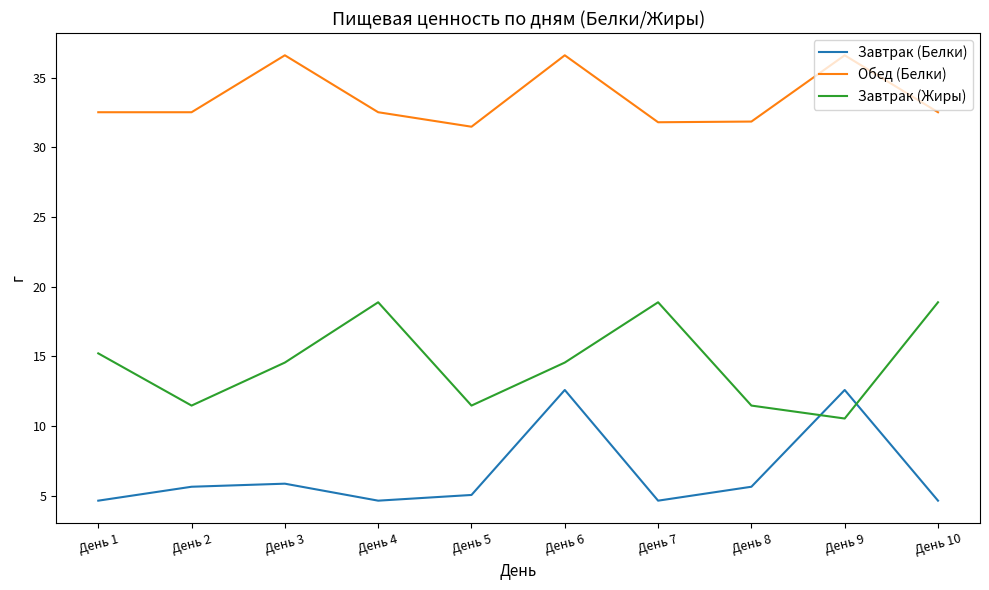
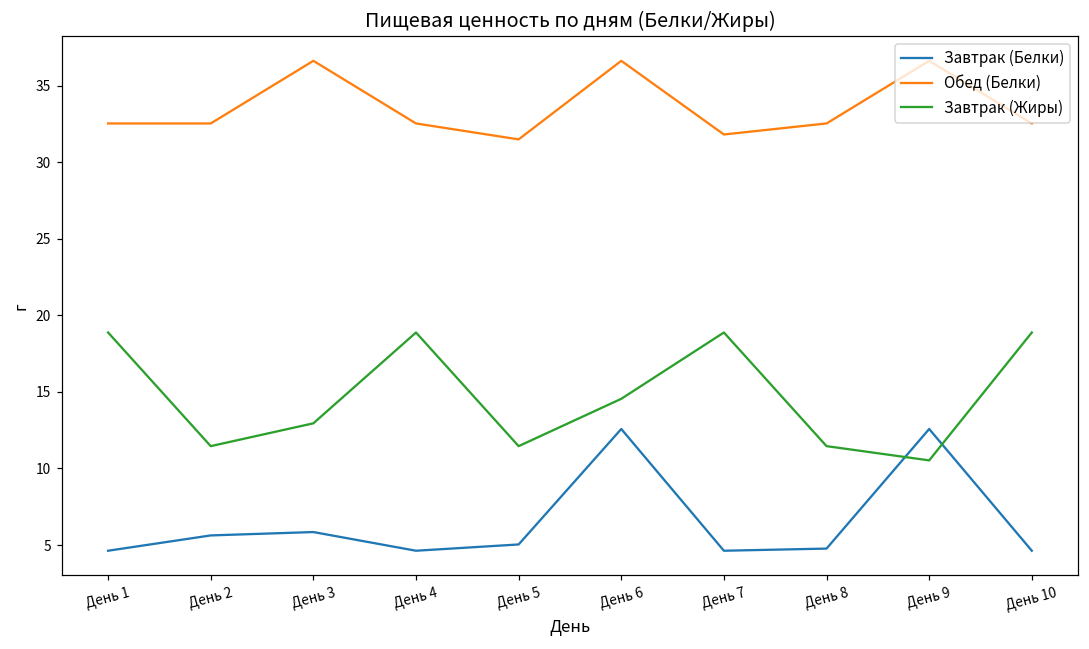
Завтрак (Жиры), День 1: 15.2 -> 18.9
Завтрак (Жиры), День 3: 14.6 -> 13.0
Завтрак (Белки), День 8: 5.6 -> 4.8
Обед (Белки), День 8: 31.9 -> 32.5
